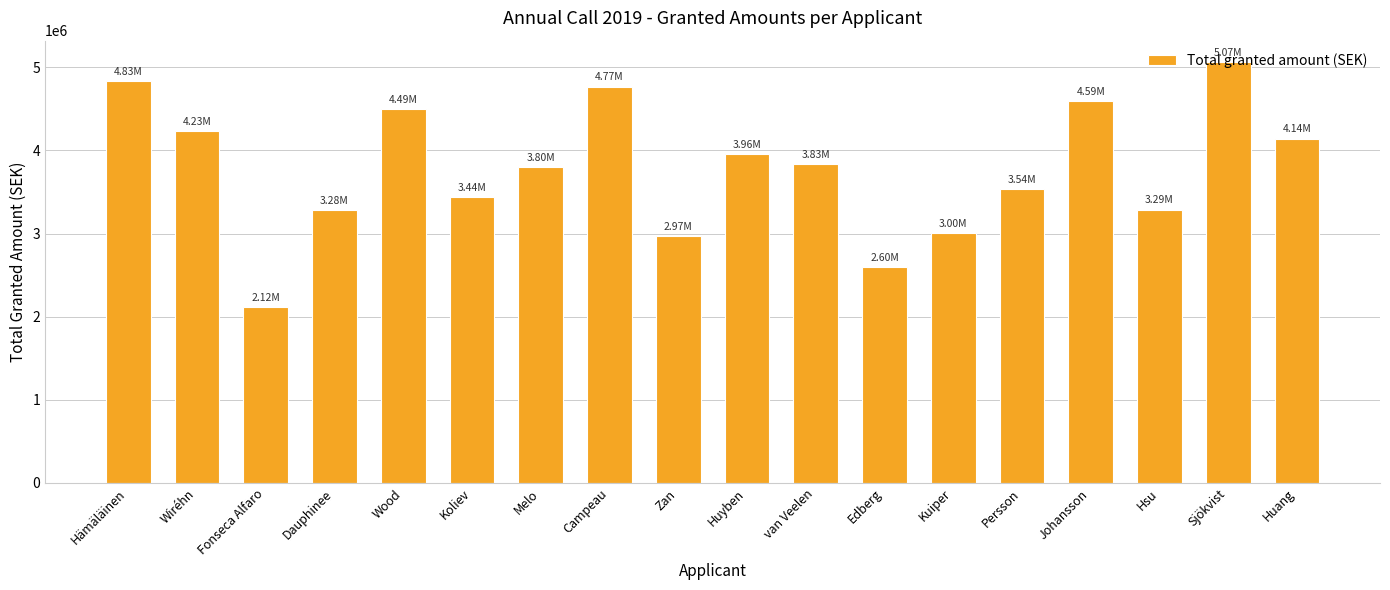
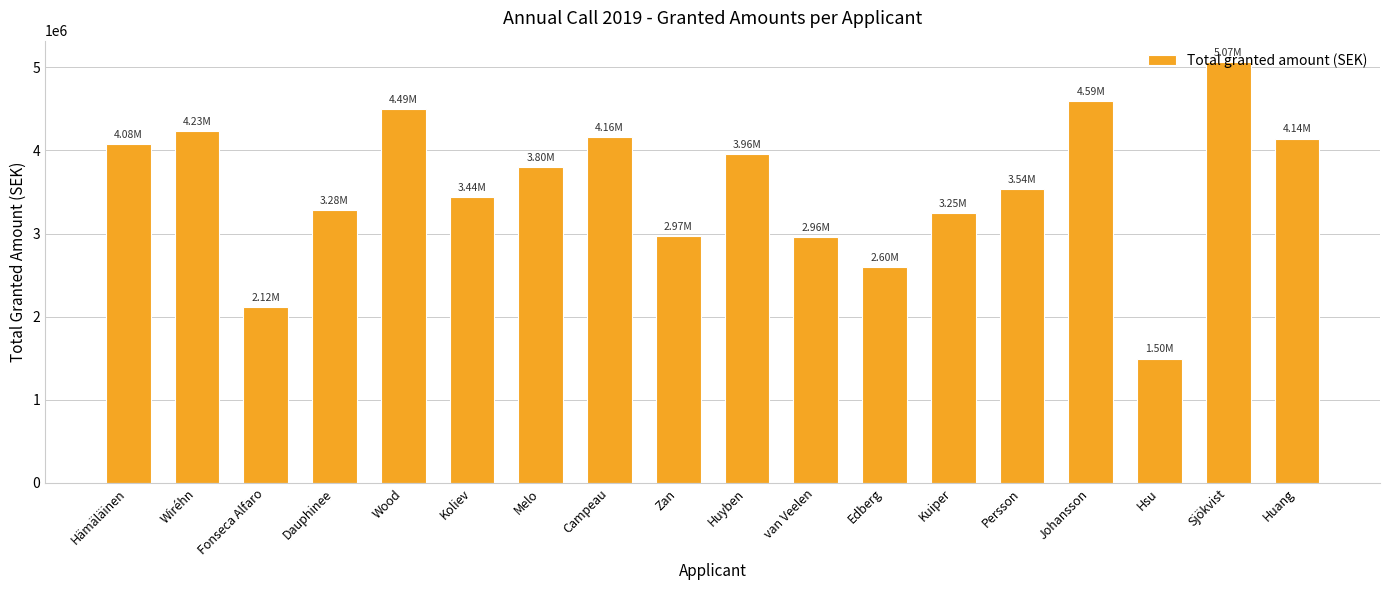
Hämäläinen: 4.83M -> 4.08M
Campeau: 4.77M -> 4.16M
van Veelen: 3.83M -> 2.96M
Kuiper: 3.00M -> 3.25M
Hsu: 3.29M -> 1.50M
